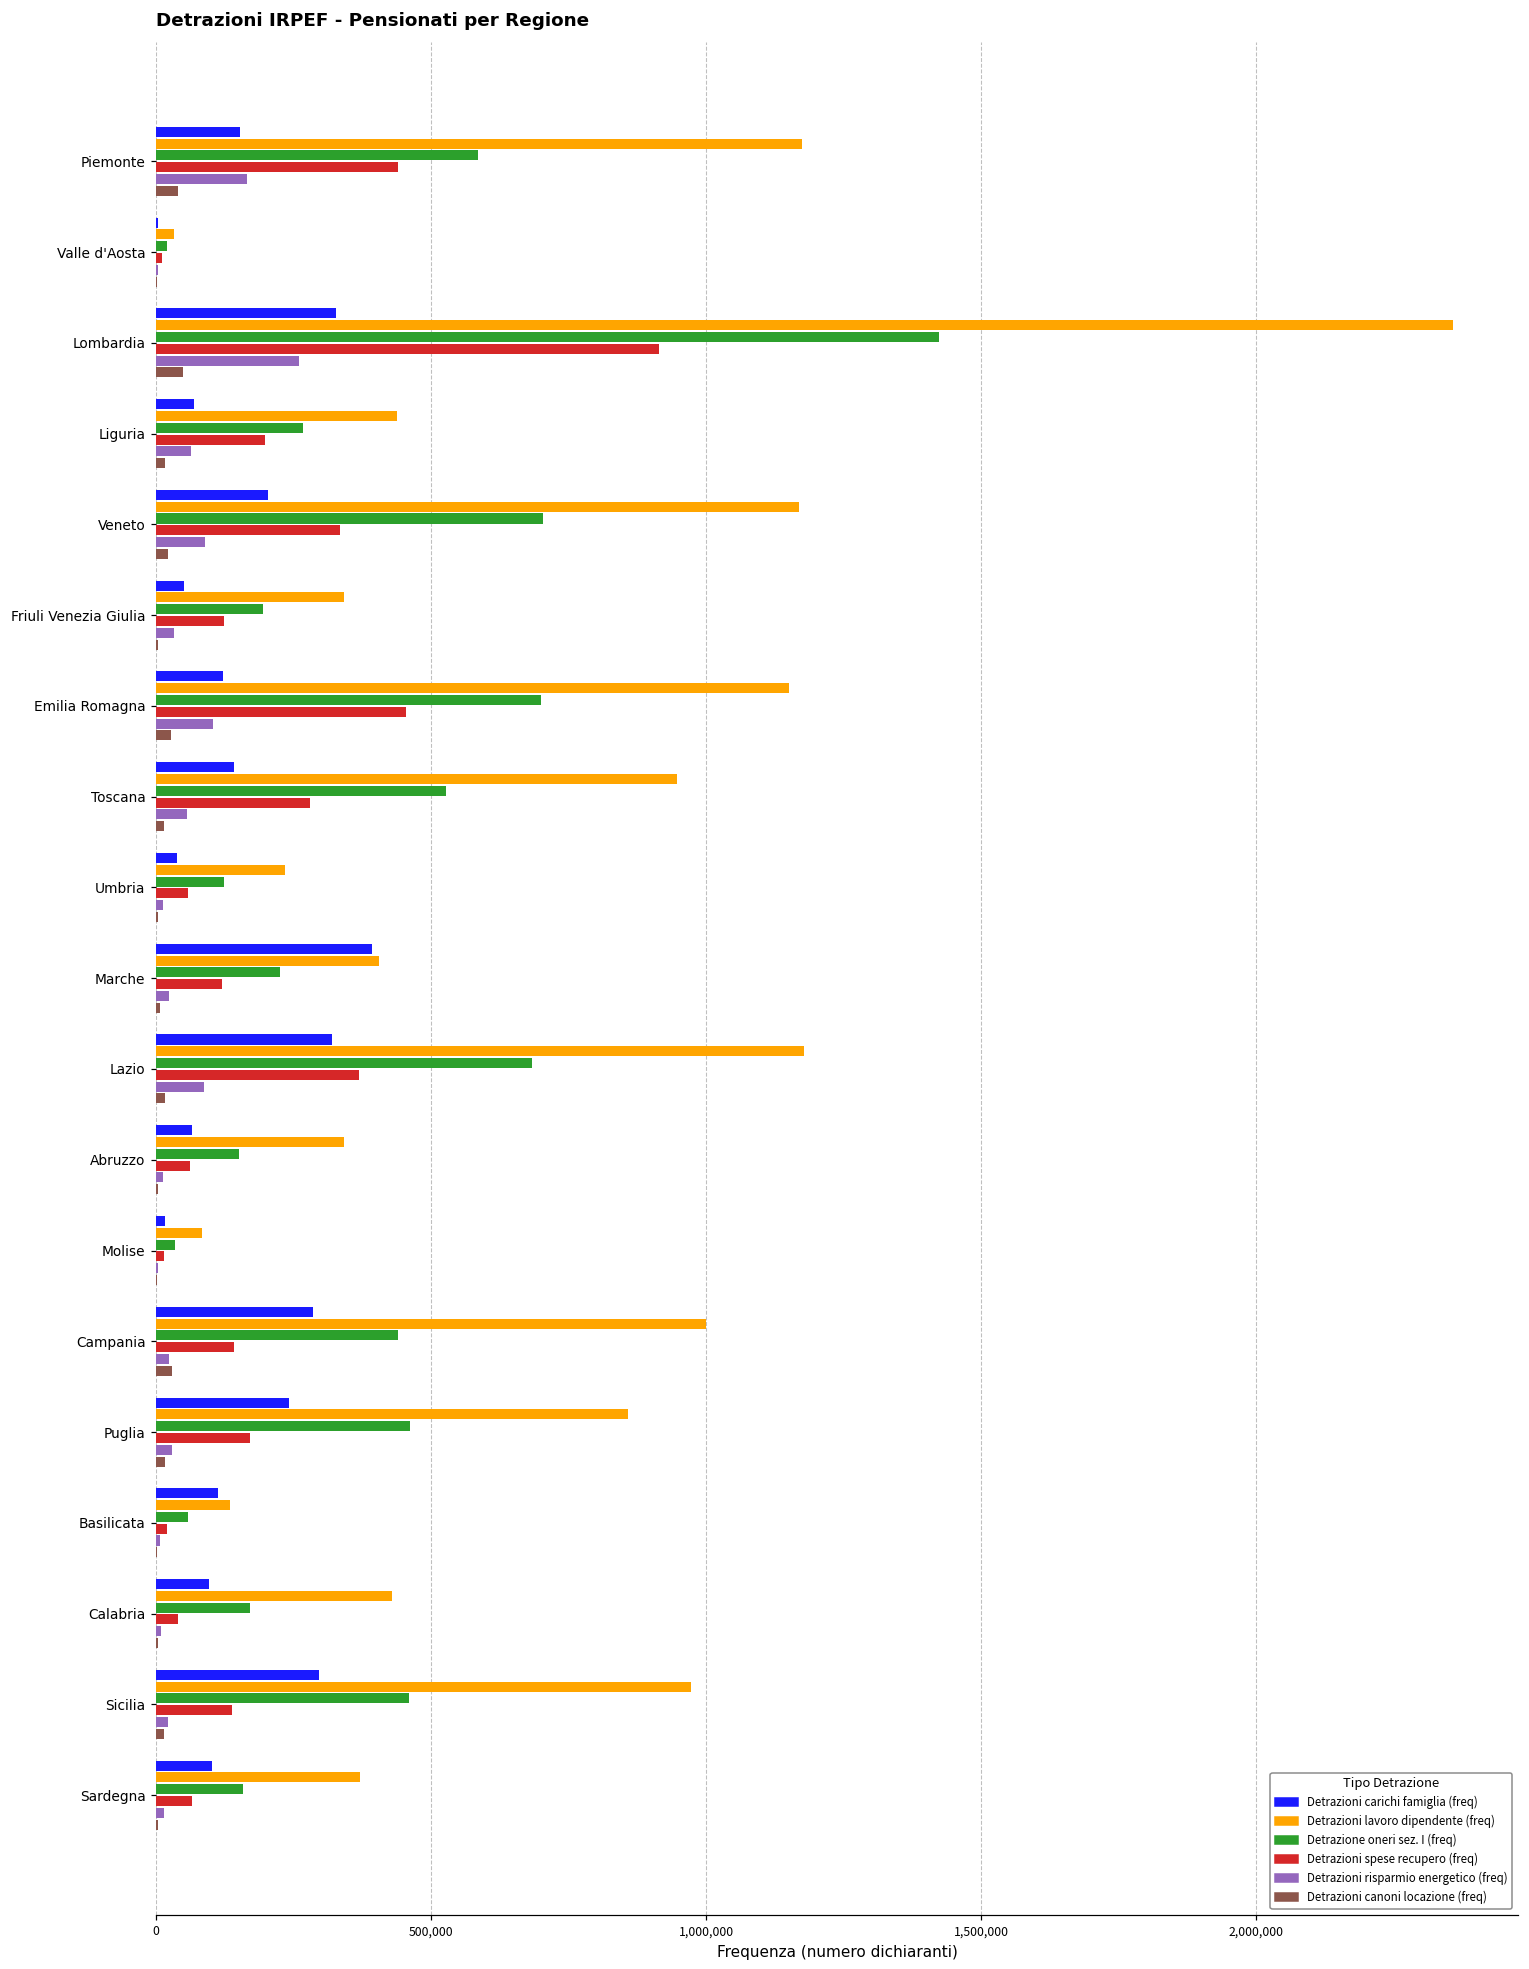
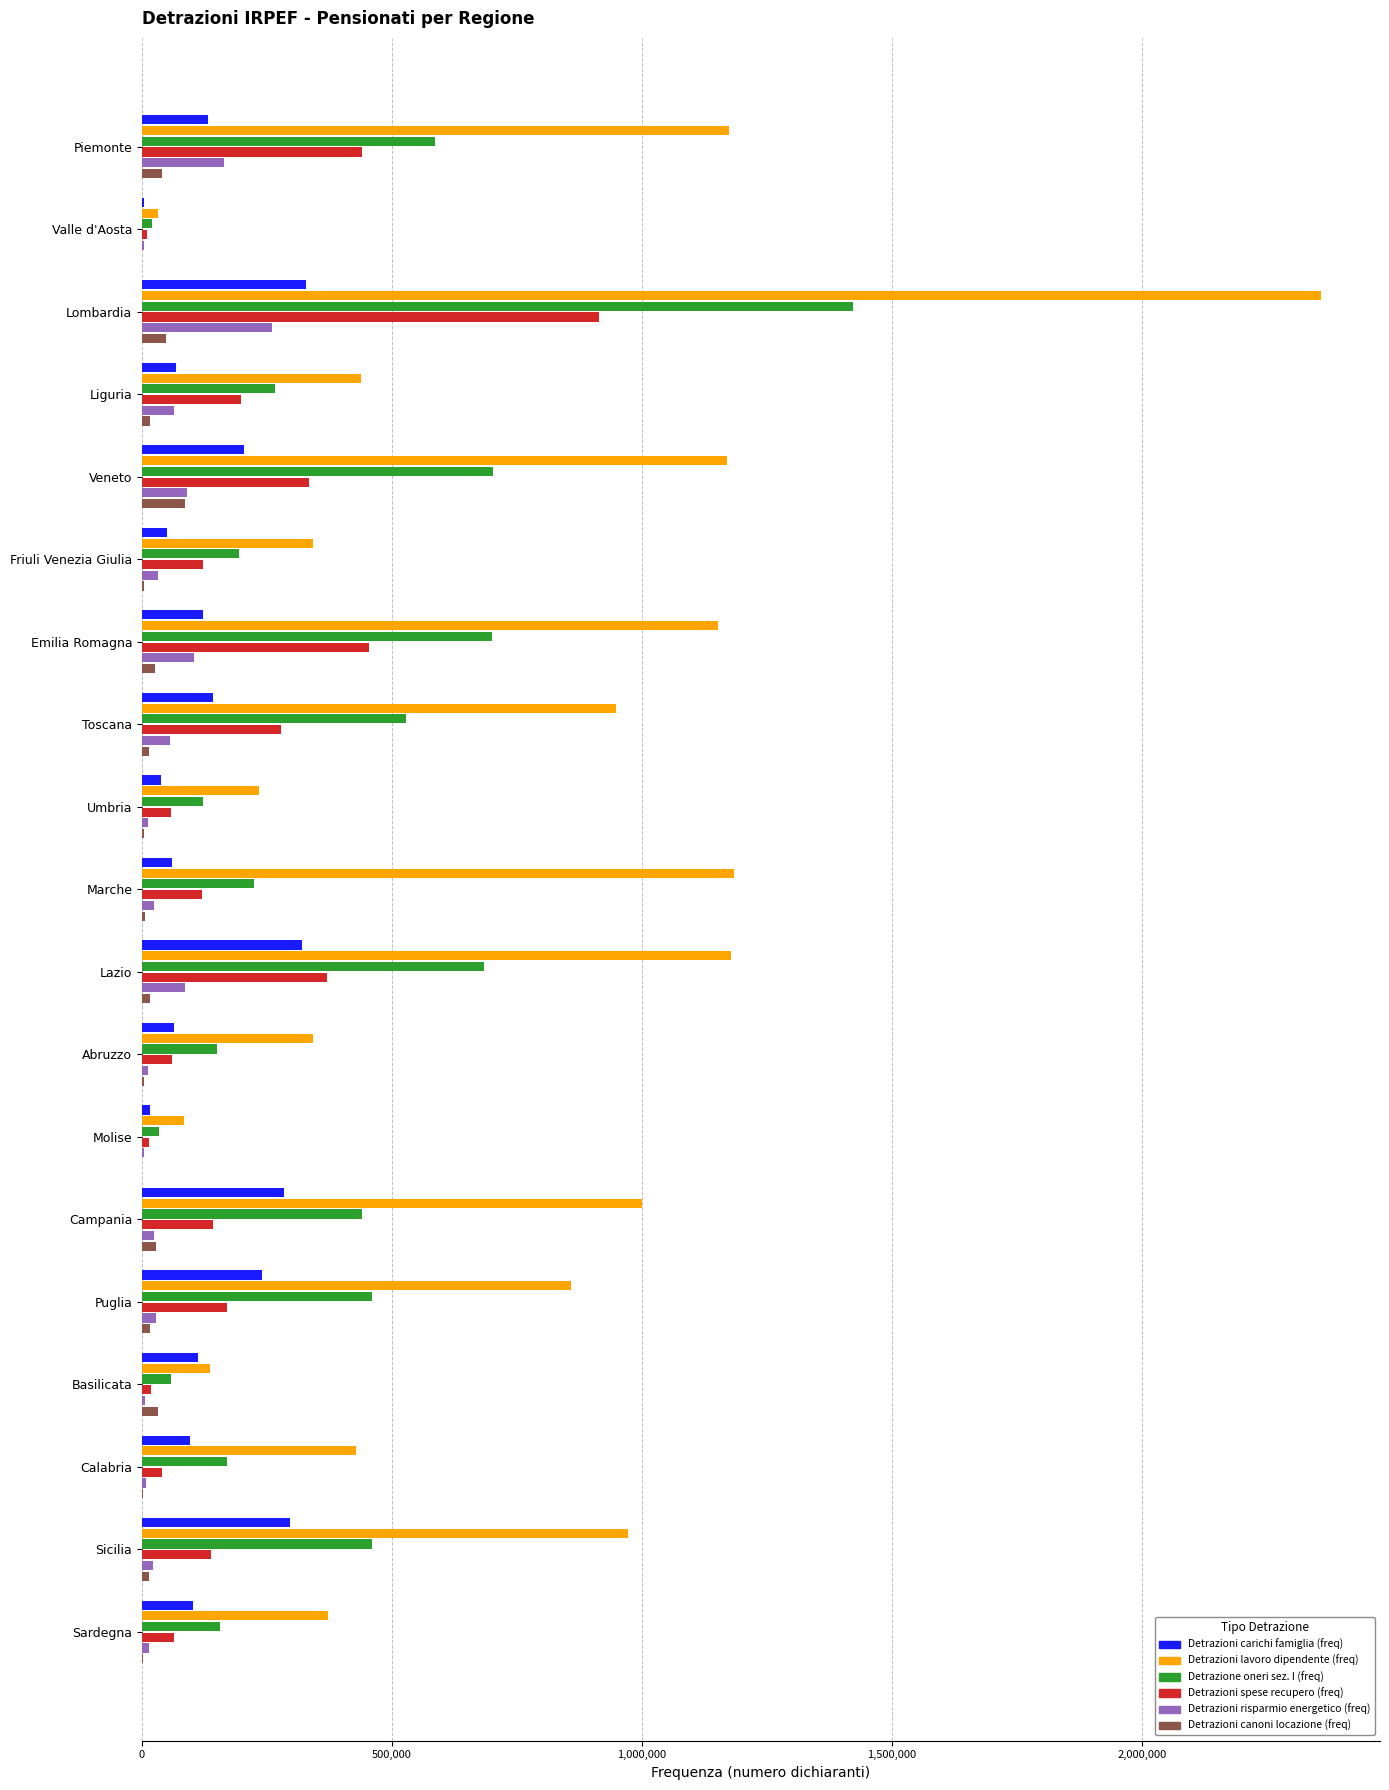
Detrazioni carichi famiglia (freq), Piemonte: 150,000 -> 130,000
Detrazioni canoni locazione (freq), Veneto: 20,000 -> 90,000
Detrazioni carichi famiglia (freq), Marche: 390,000 -> 60,000
Detrazioni lavoro dipendente (freq), Marche: 410,000 -> 1,180,000
Detrazioni canoni locazione (freq), Basilicata: 0 -> 30,000
